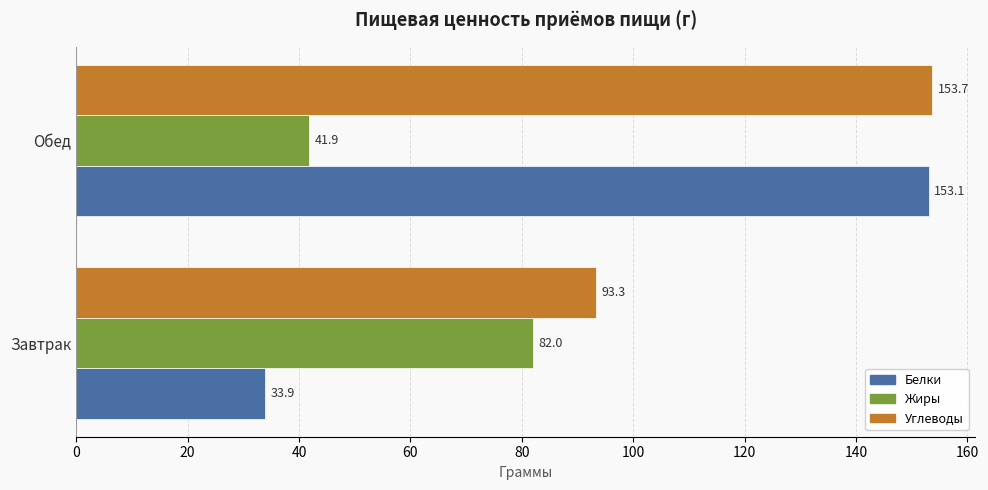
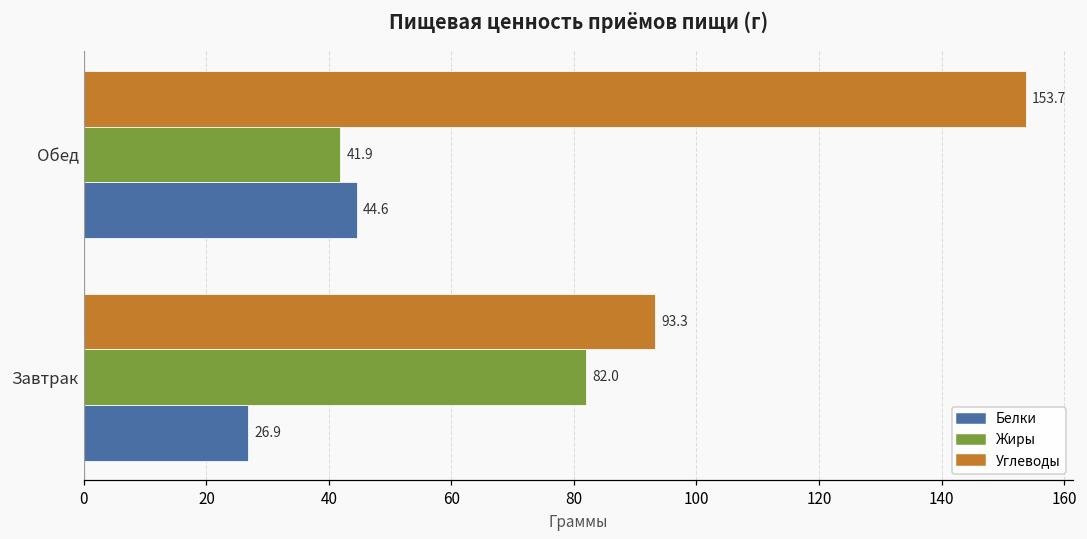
Белки, Обед: 153.1 -> 44.6
Белки, Завтрак: 33.9 -> 26.9
